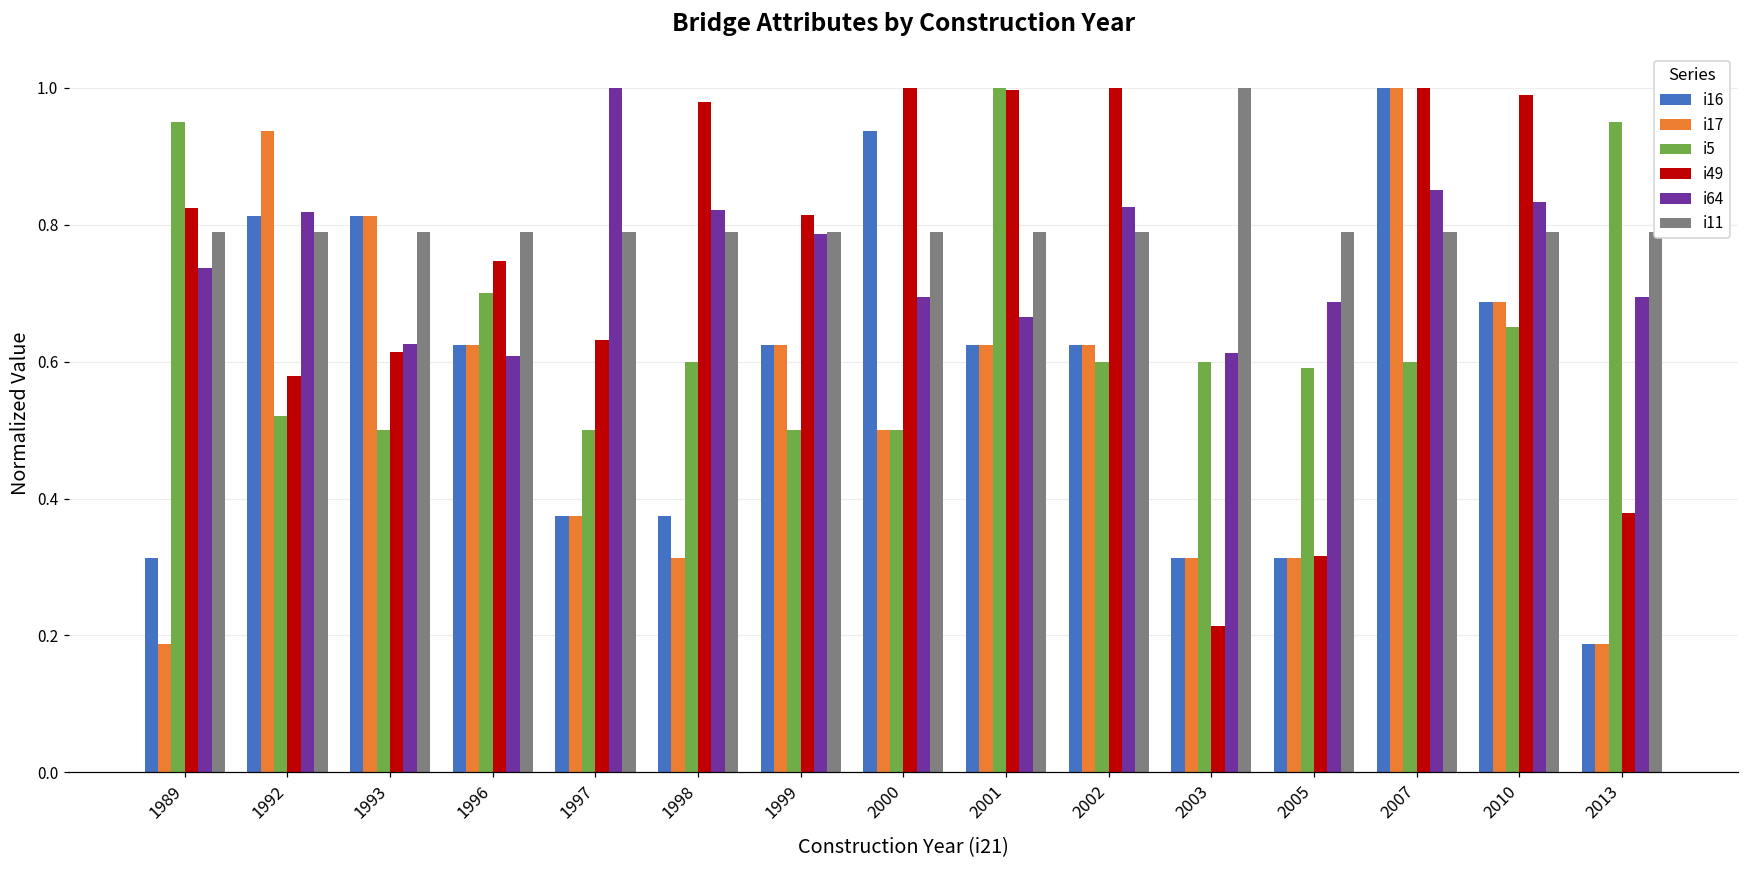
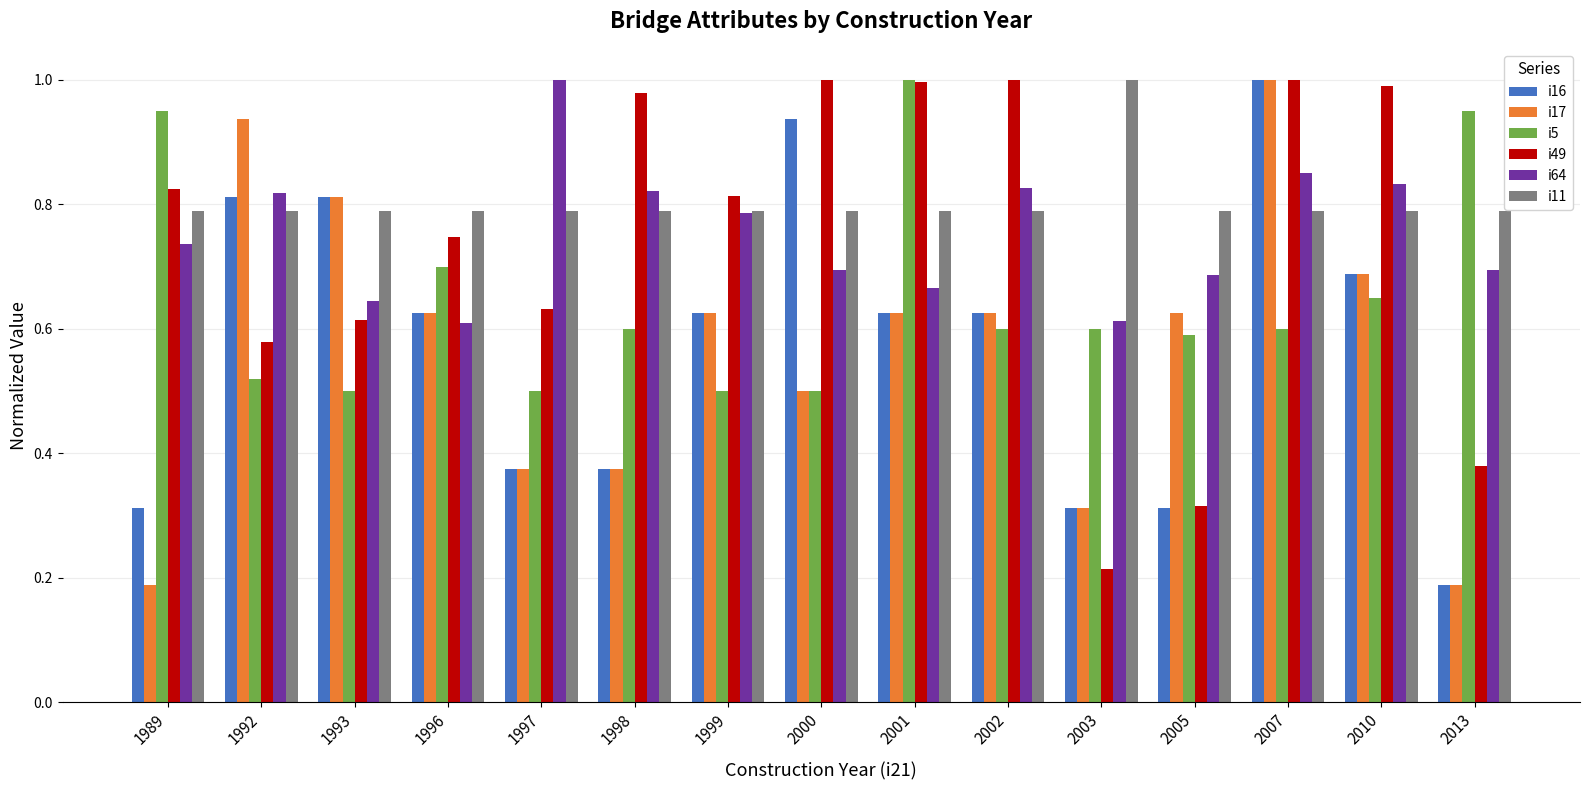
i64, 1993: 0.63 -> 0.64
i17, 1998: 0.31 -> 0.38
i17, 2005: 0.31 -> 0.63
